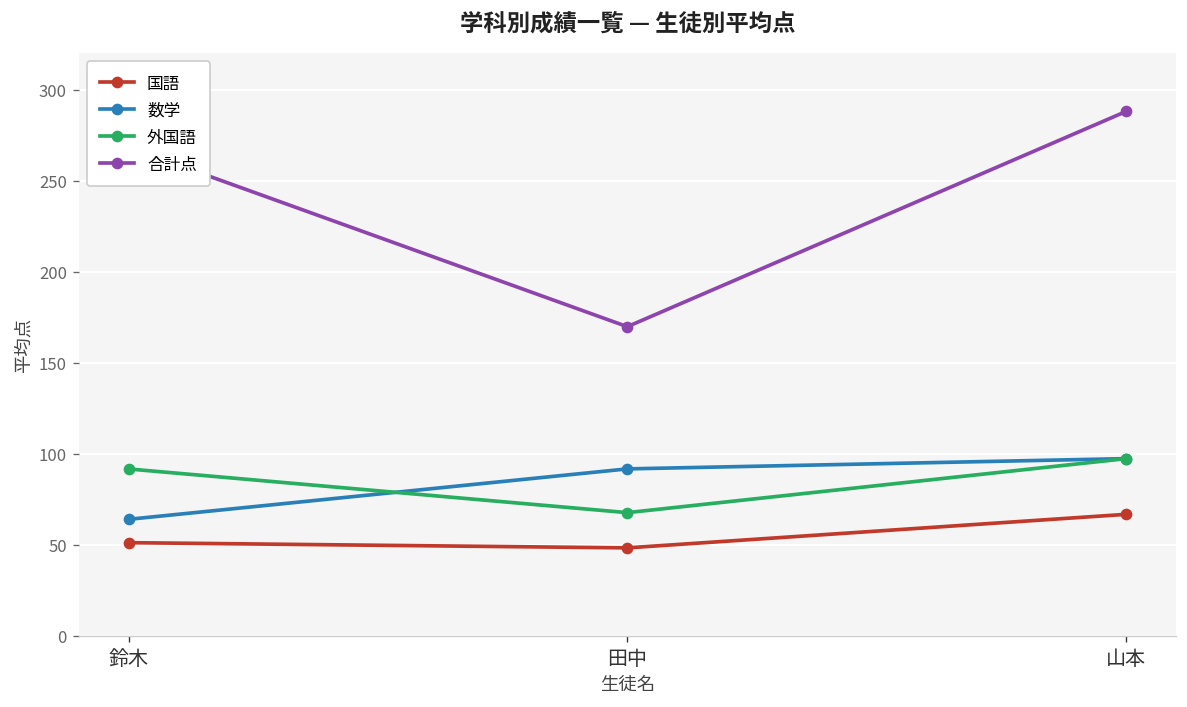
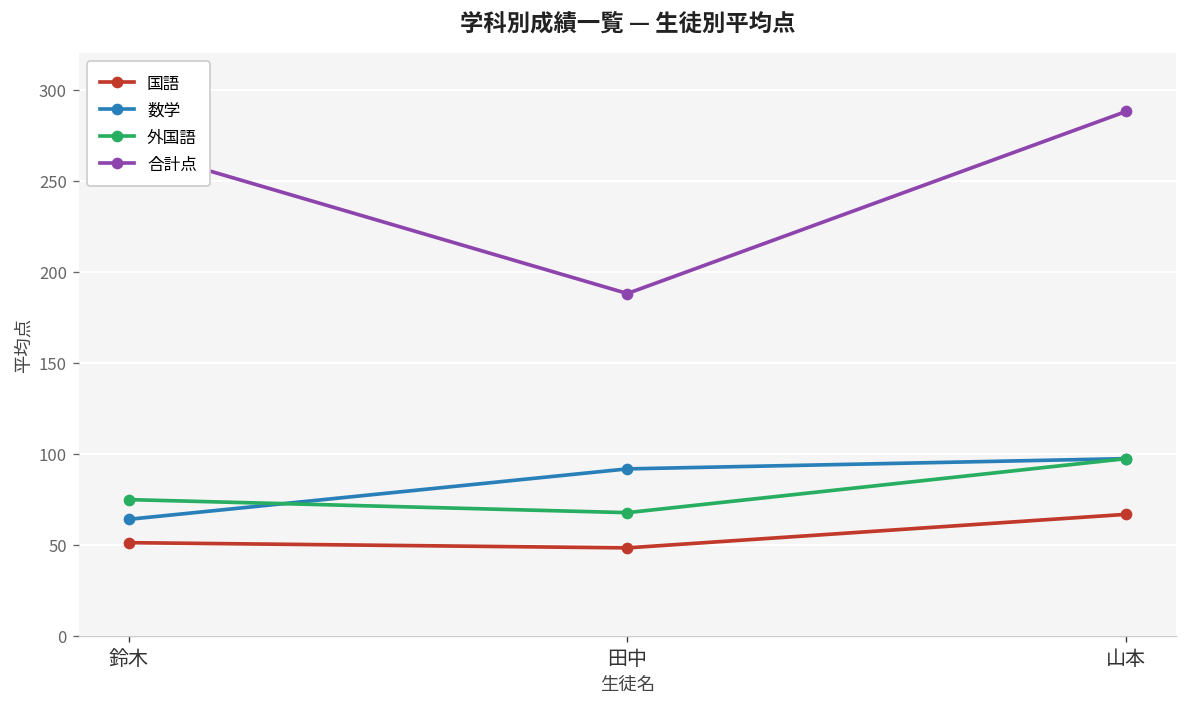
外国語, 鈴木: 92 -> 75
合計点, 田中: 170 -> 188
